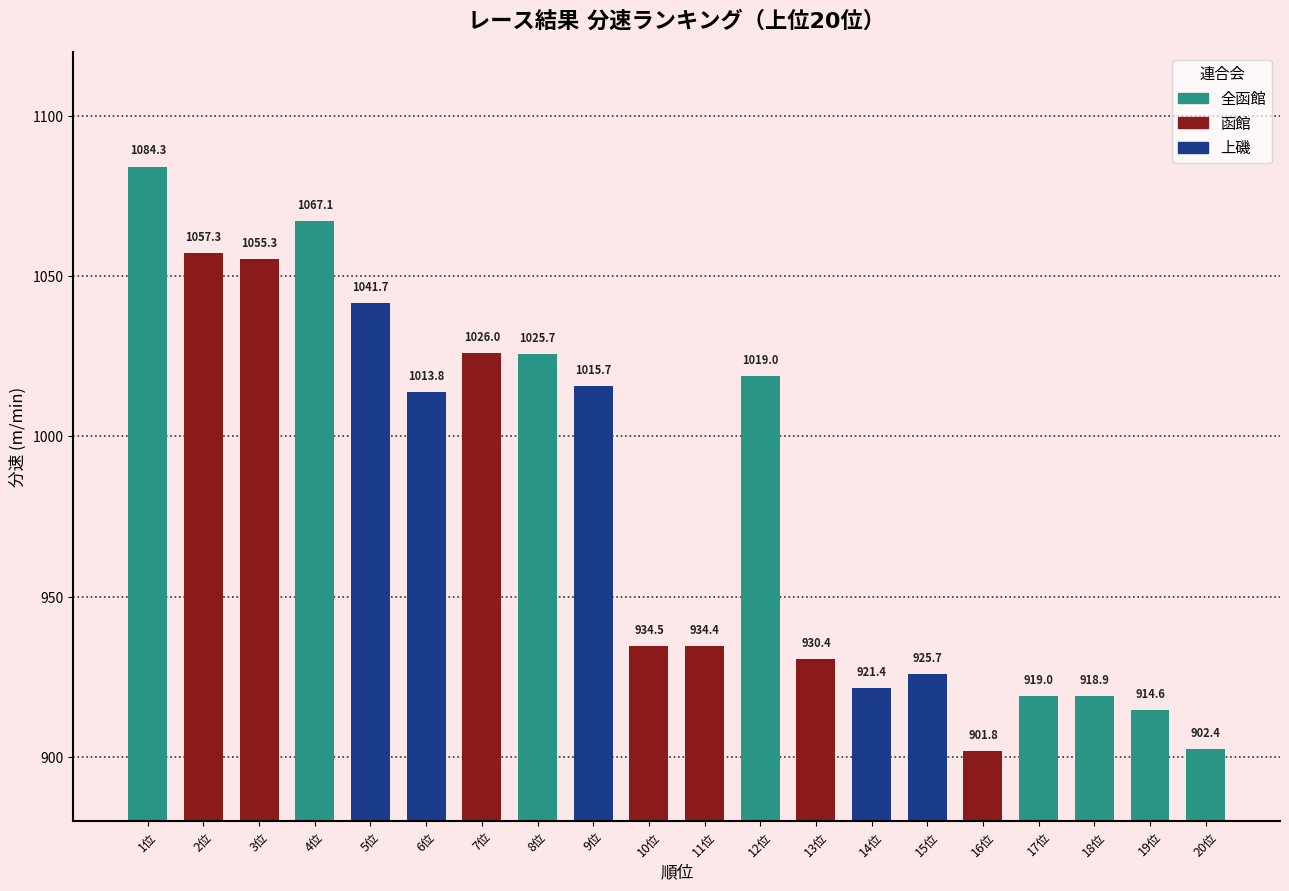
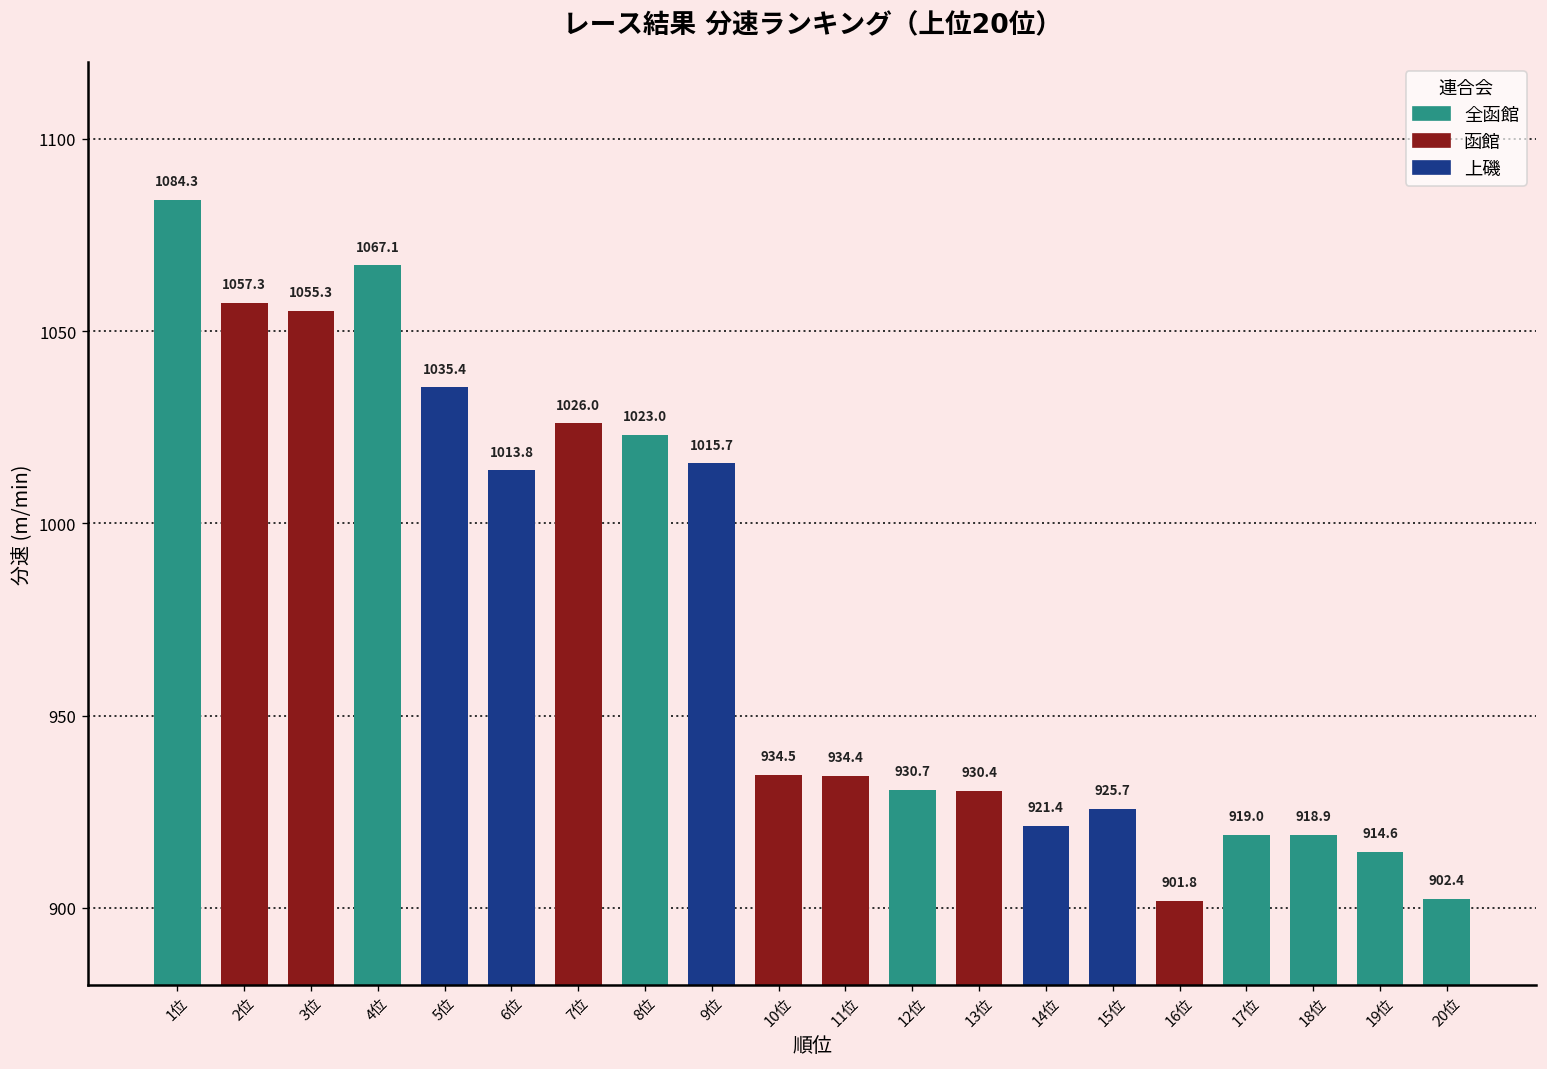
5位: 1041.7 -> 1035.4
8位: 1025.7 -> 1023.0
12位: 1019.0 -> 930.7
